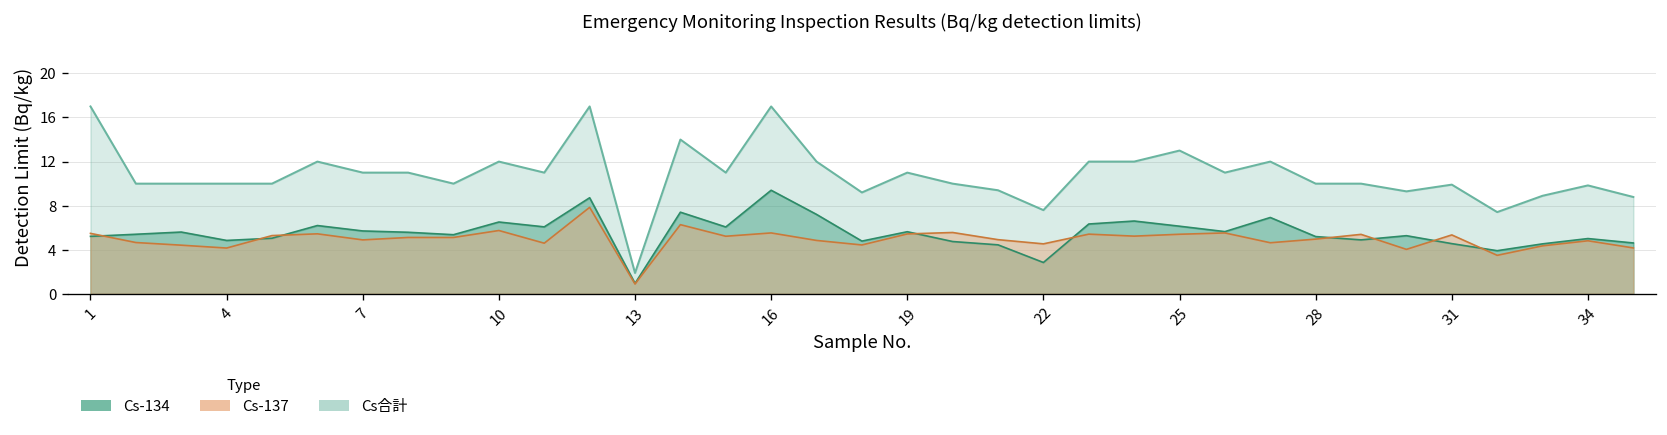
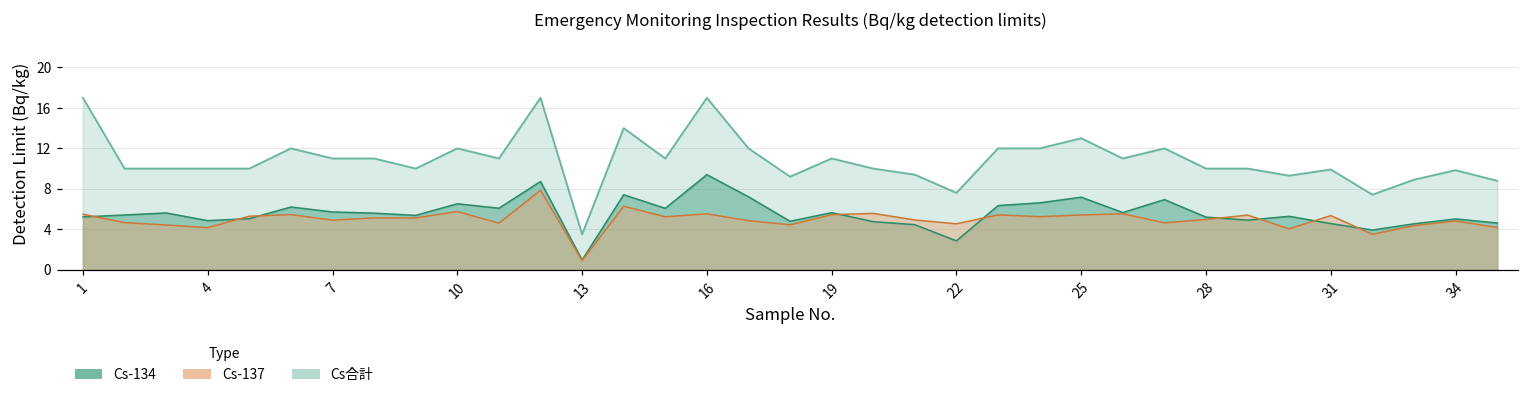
Cs合計, 13: 2 -> 4
Cs-134, 25: 6 -> 7
